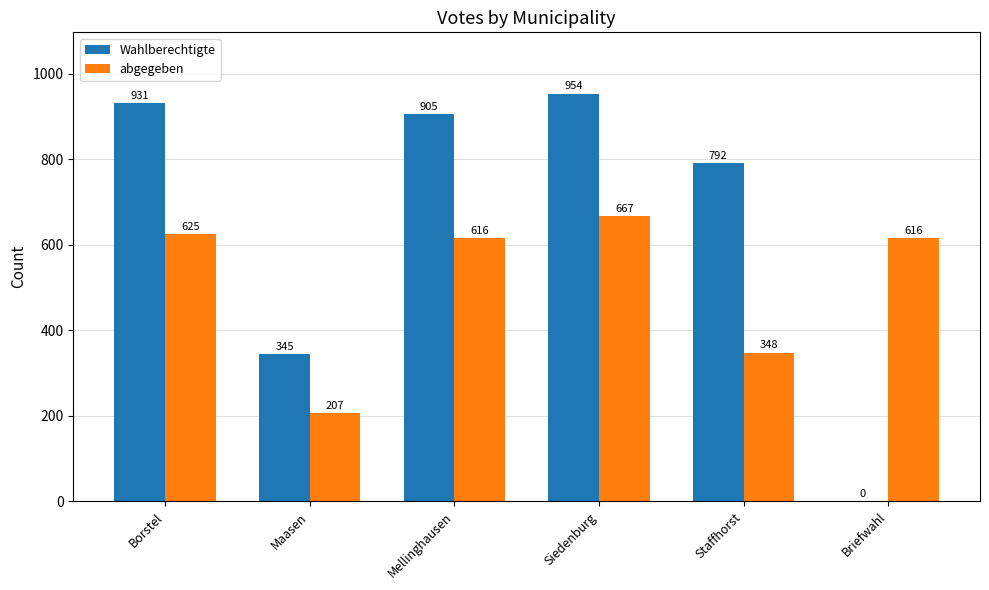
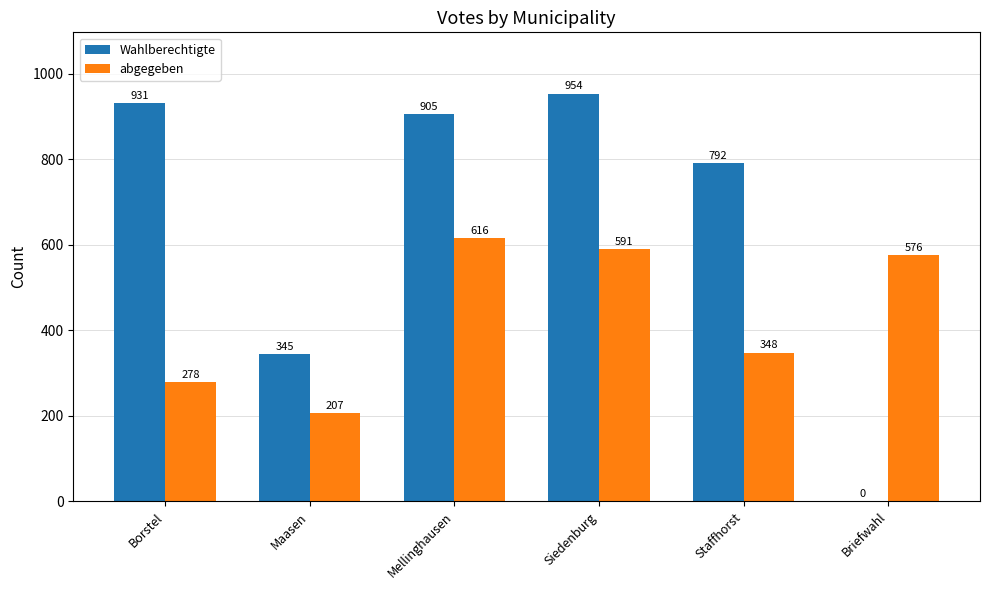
abgegeben, Borstel: 625 -> 278
abgegeben, Siedenburg: 667 -> 591
abgegeben, Briefwahl: 616 -> 576
